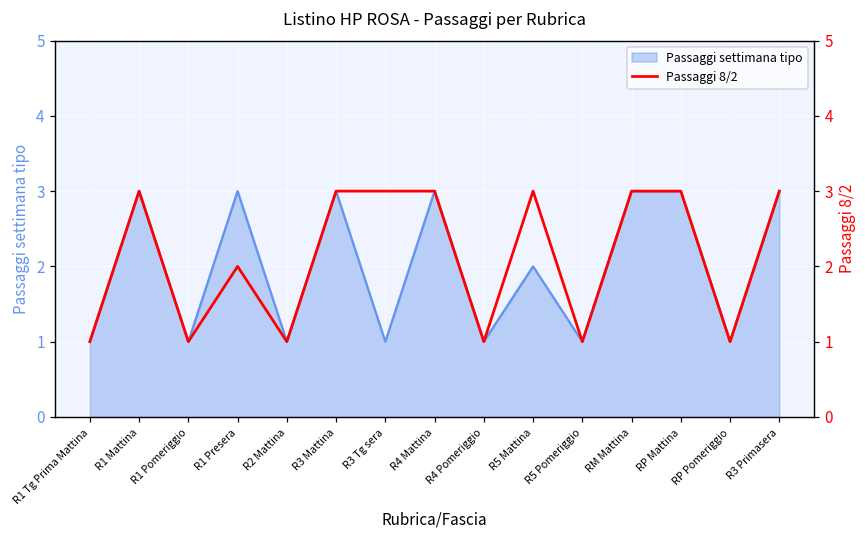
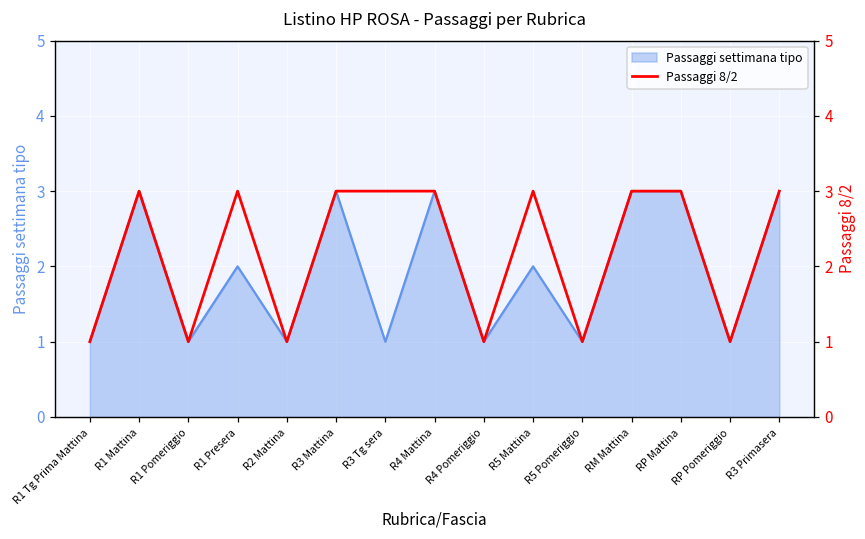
Passaggi settimana tipo, R1 Presera: 3 -> 2
Passaggi 8/2, R1 Presera: 2 -> 3
